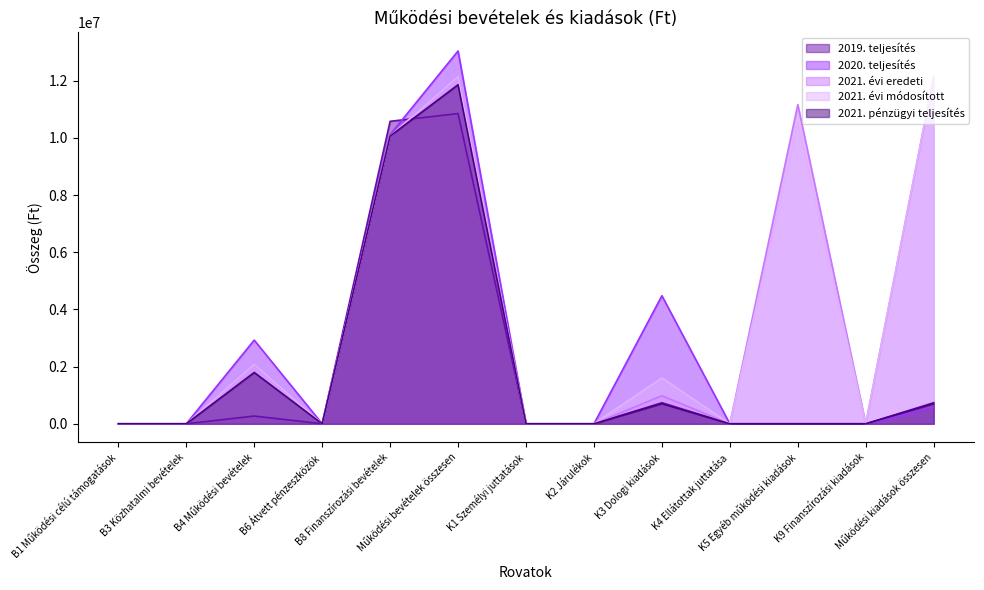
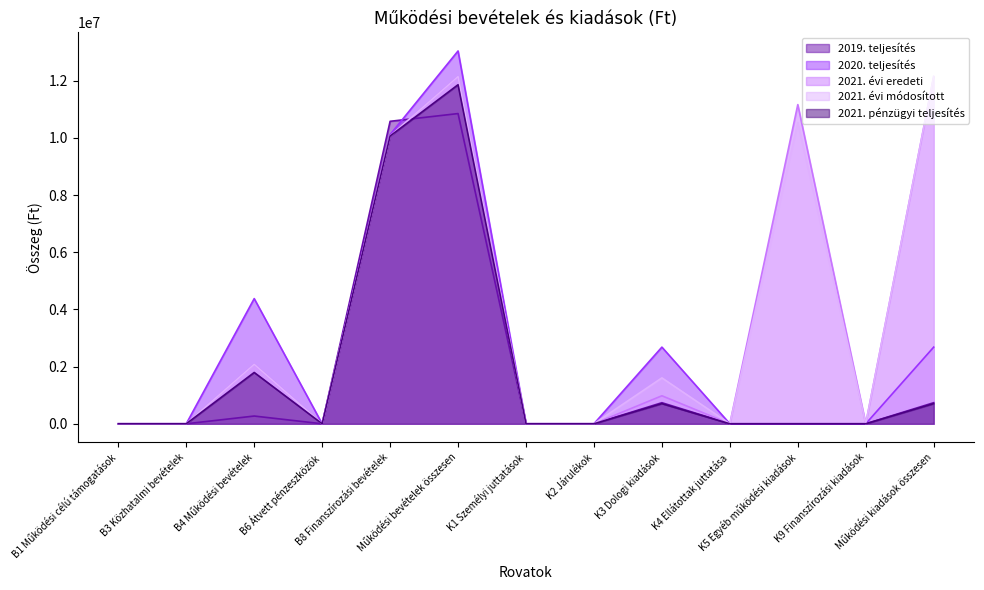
2020. teljesítés, B4 Működési bevételek: 2900000 -> 4400000
2020. teljesítés, K3 Dologi kiadások: 4500000 -> 2700000
2020. teljesítés, Működési kiadások összesen: 600000 -> 2700000
